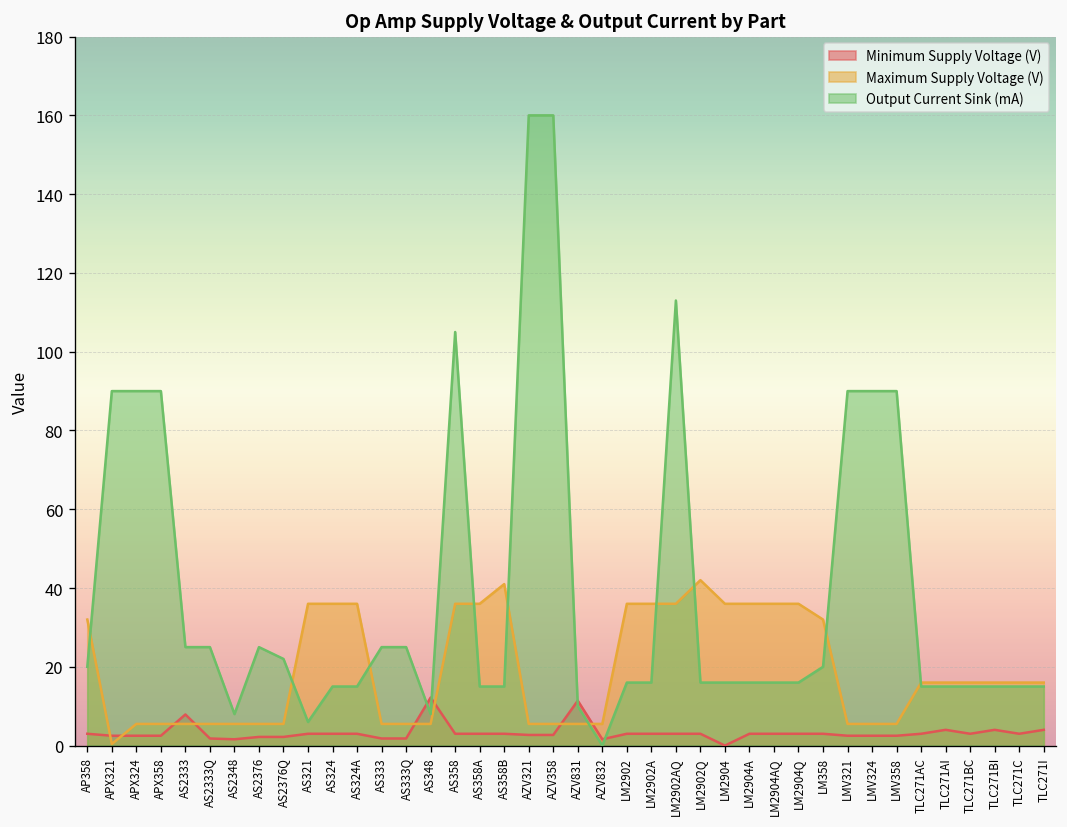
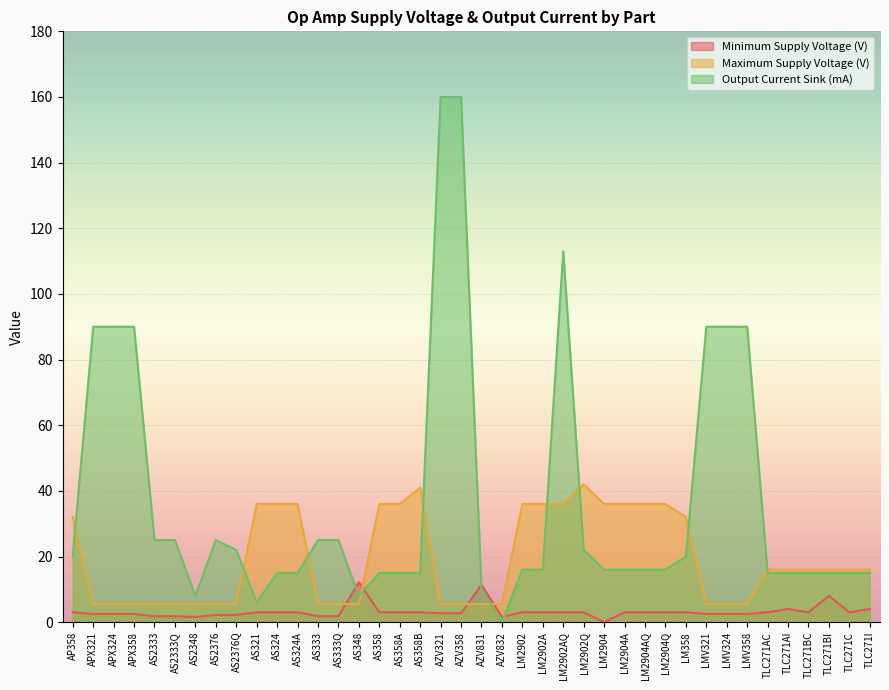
Maximum Supply Voltage (V), APX321: 0 -> 6
Minimum Supply Voltage (V), AS2333: 8 -> 2
Output Current Sink (mA), AS358: 105 -> 15
Output Current Sink (mA), LM2902Q: 16 -> 22
Minimum Supply Voltage (V), TLC271BI: 4 -> 8
